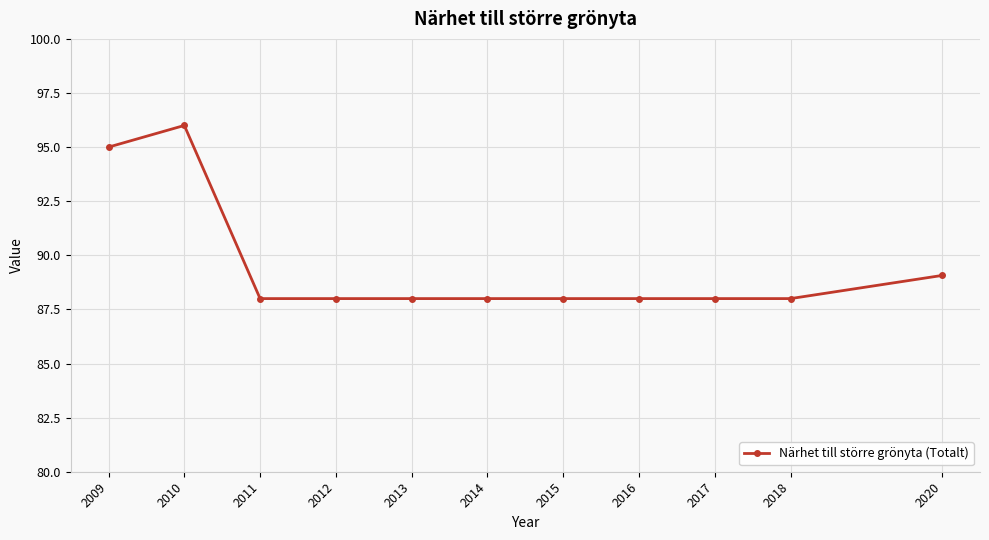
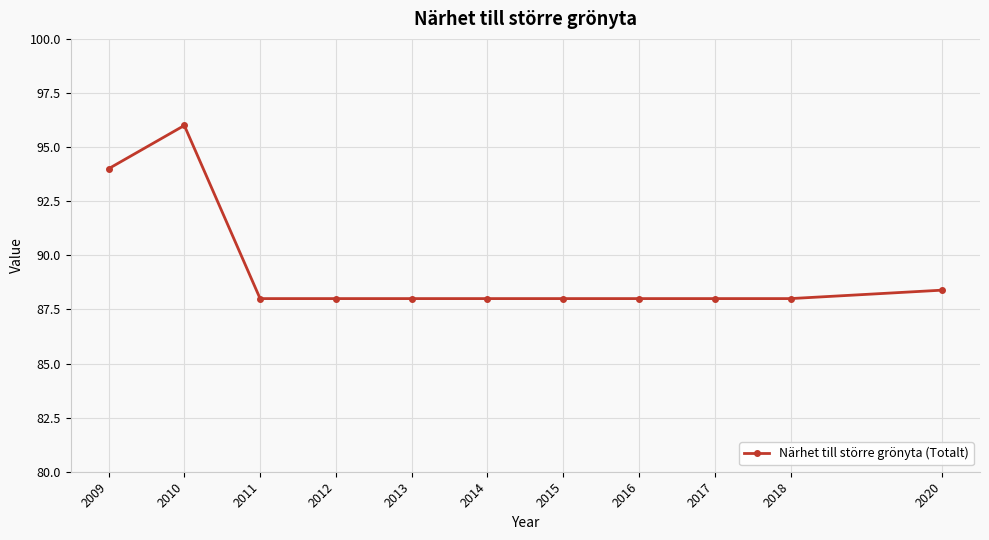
2009: 95 -> 94
2020: 89.1 -> 88.4
